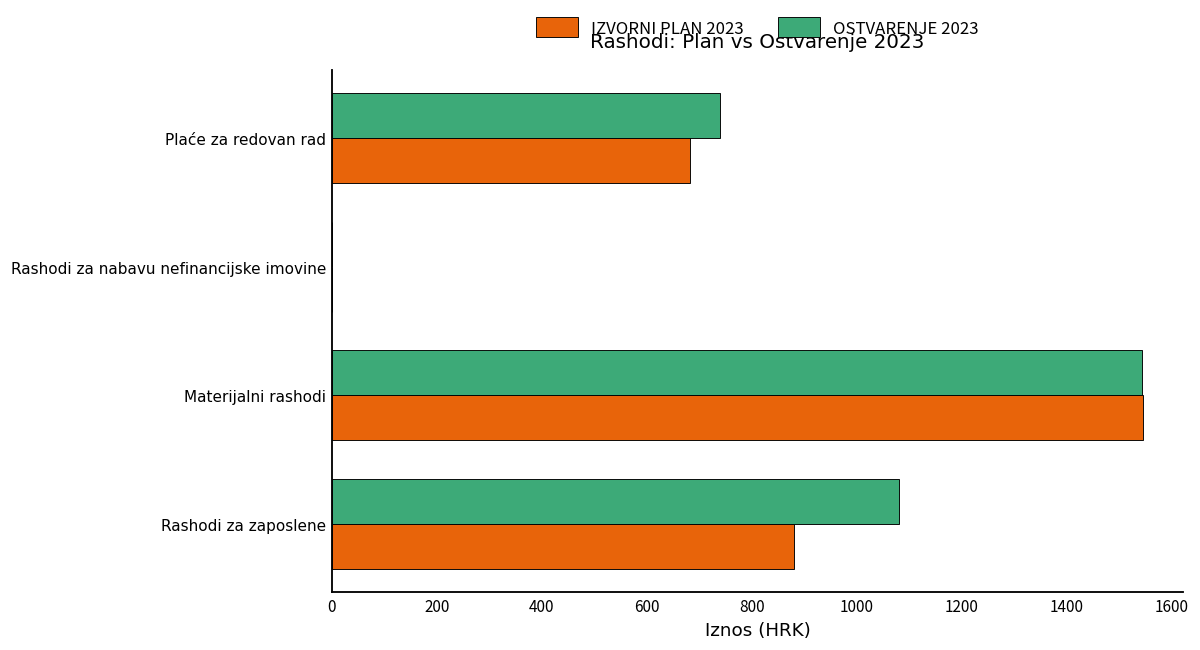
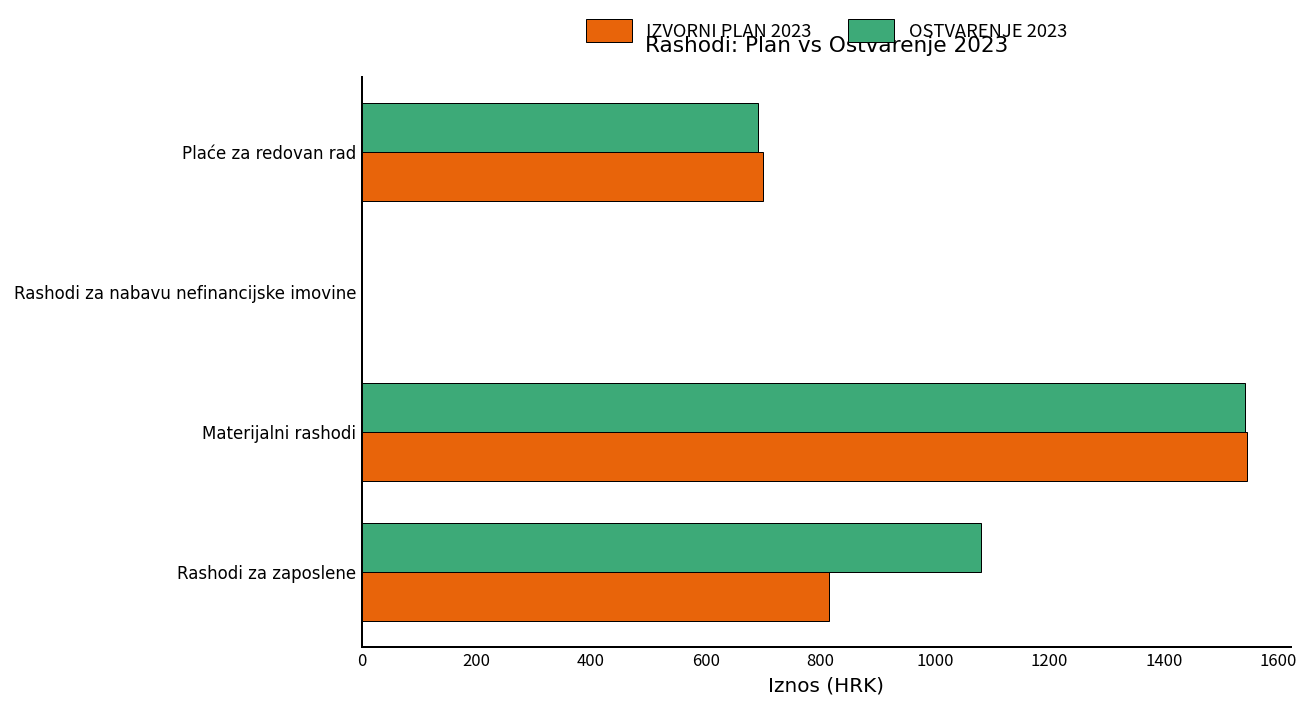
OSTVARENJE 2023, Plaće za redovan rad: 740 -> 690
IZVORNI PLAN 2023, Plaće za redovan rad: 680 -> 700
IZVORNI PLAN 2023, Rashodi za zaposlene: 880 -> 820
